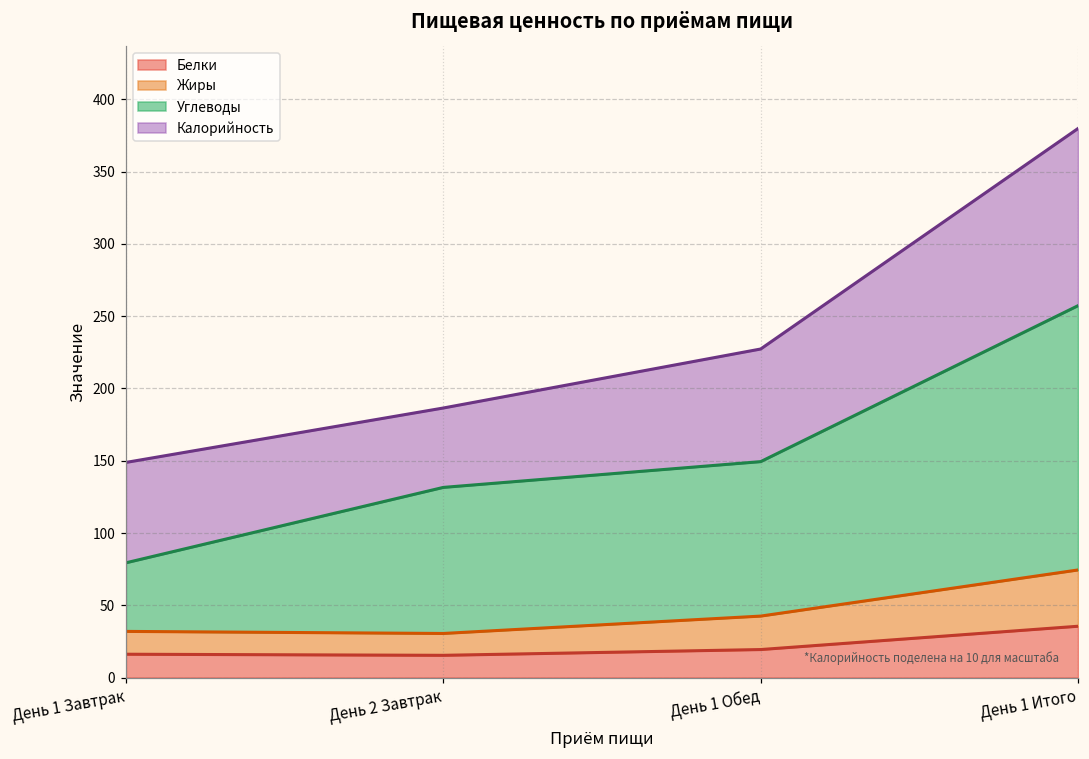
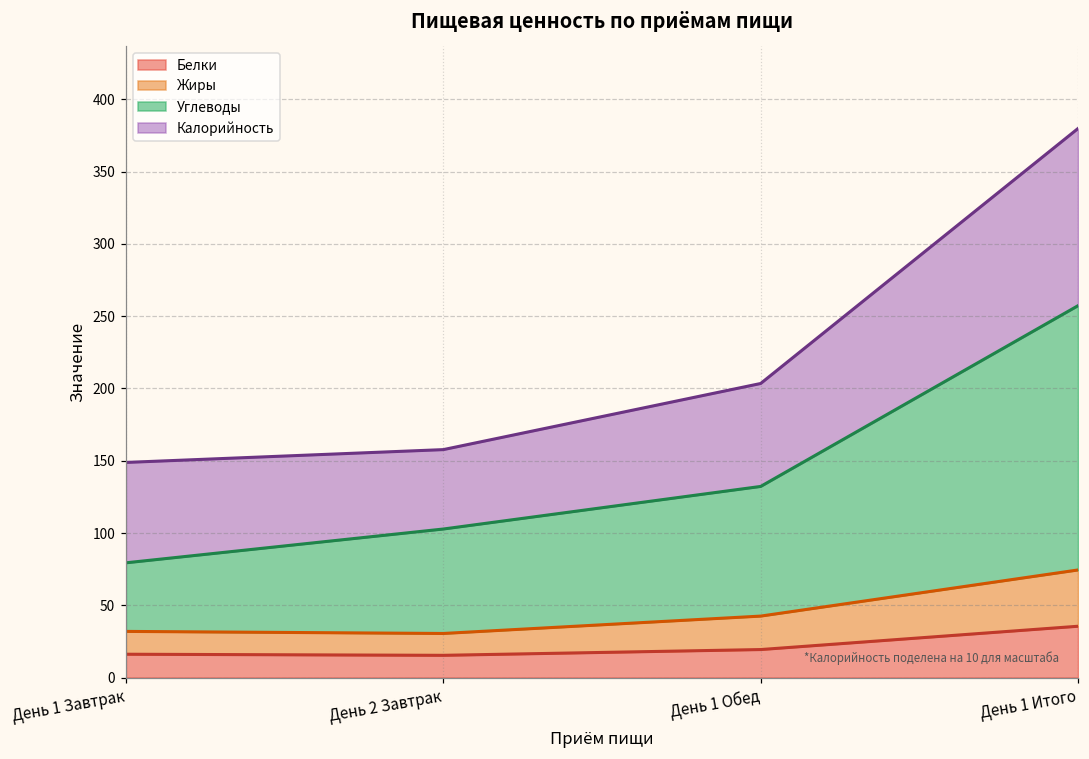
Углеводы, День 2 Завтрак: 101 -> 72
Углеводы, День 1 Обед: 107 -> 90
Калорийность, День 1 Обед: 78 -> 71
